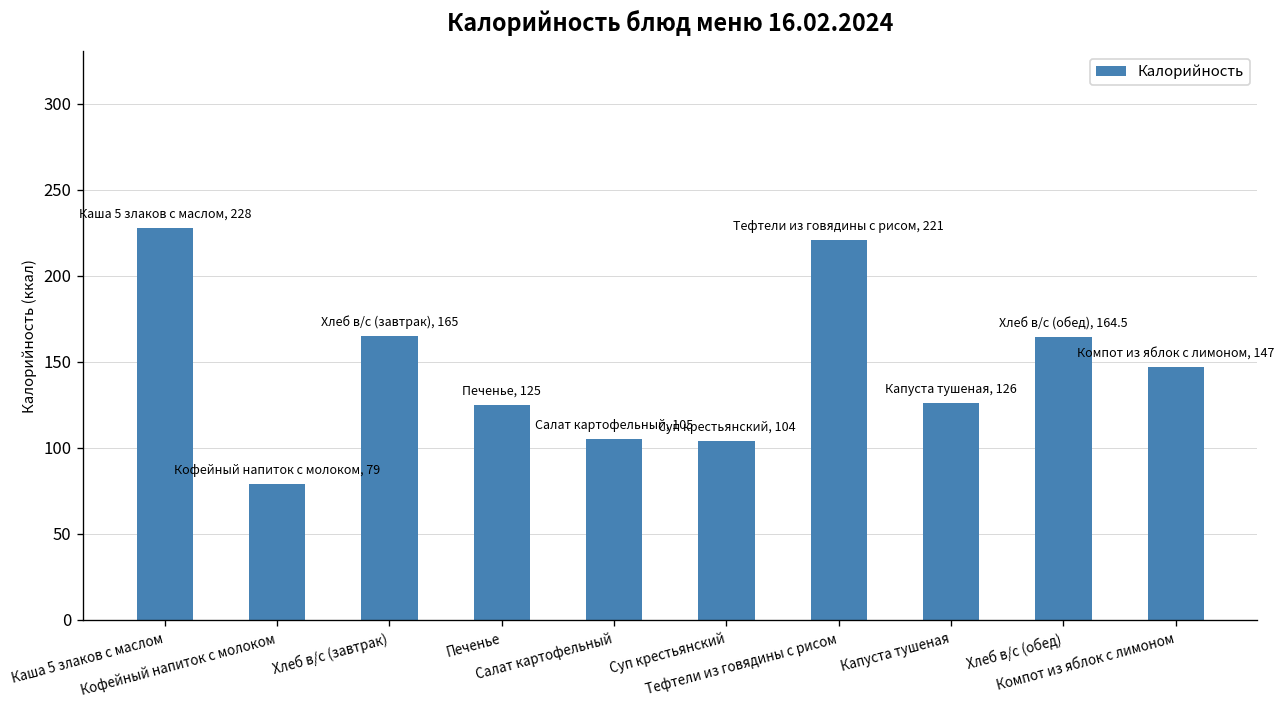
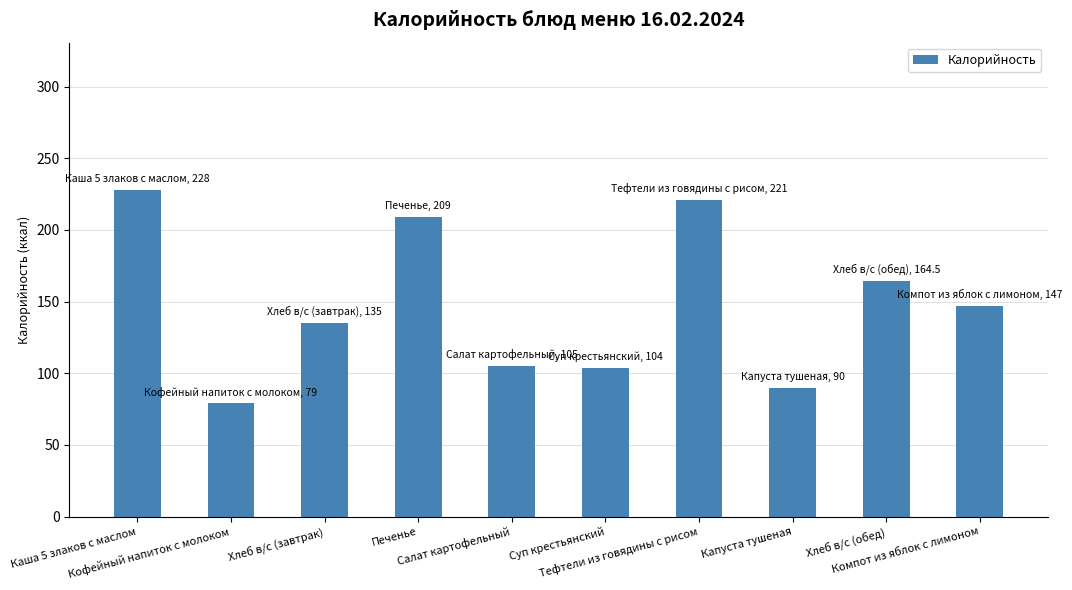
Хлеб в/с (завтрак): 165 -> 135
Печенье: 125 -> 209
Капуста тушеная: 126 -> 90
